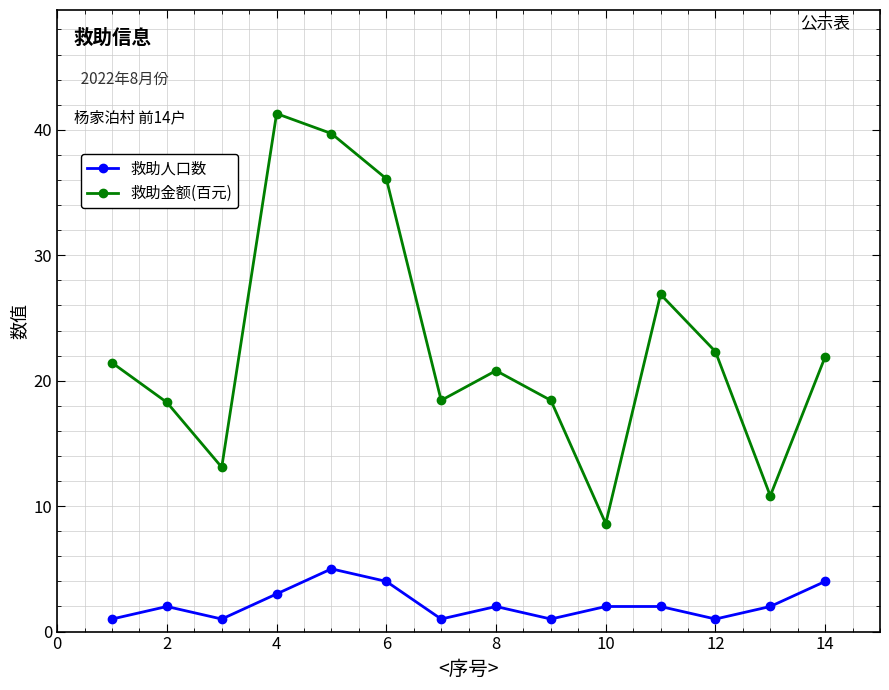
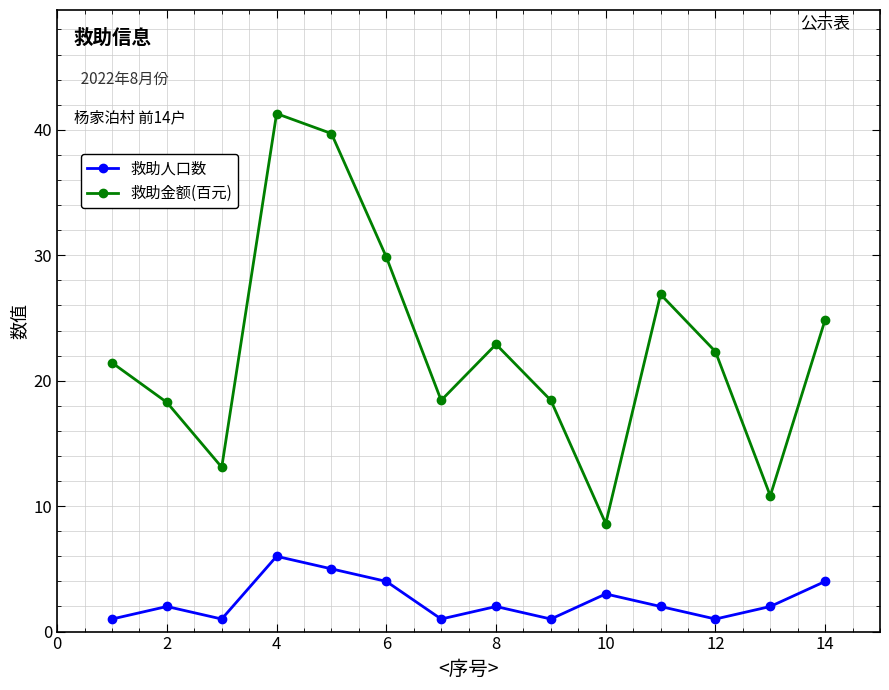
救助人口数, 4: 3 -> 6
救助金额(百元), 6: 36.1 -> 29.9
救助金额(百元), 8: 20.8 -> 22.9
救助人口数, 10: 2 -> 3
救助金额(百元), 14: 21.9 -> 24.9
